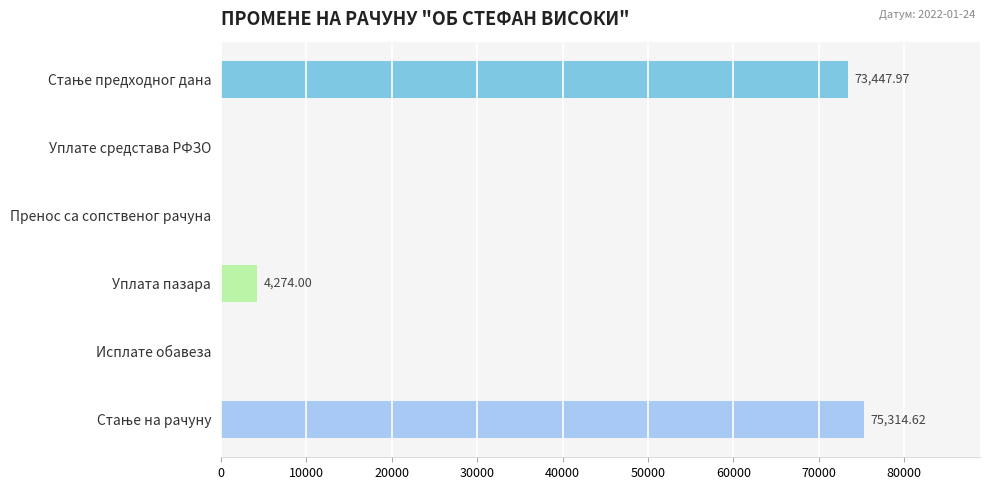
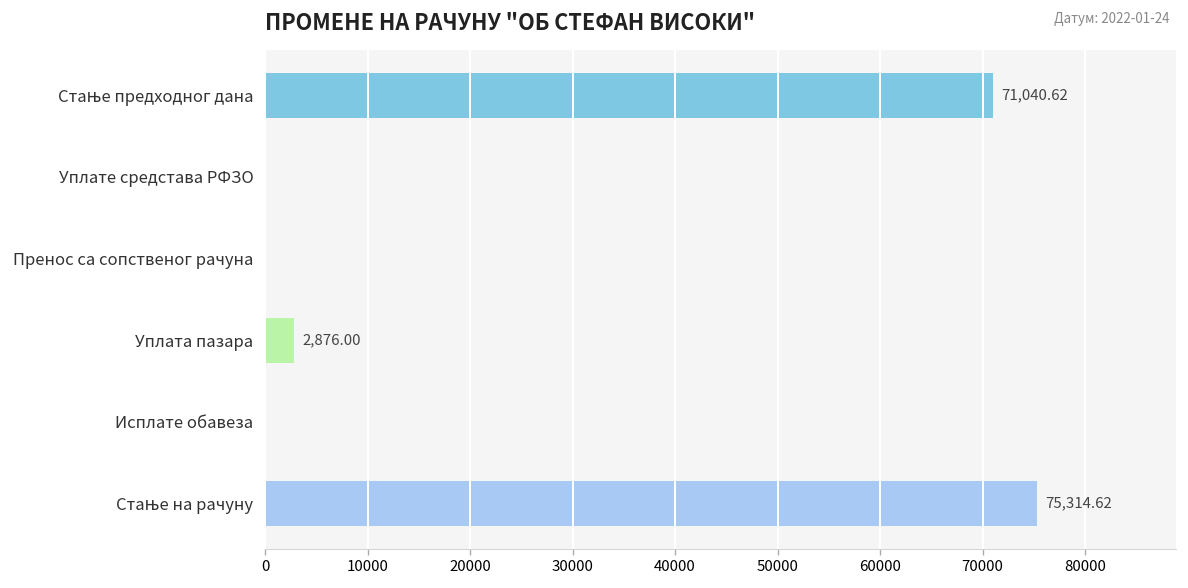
Стање предходног дана: 73,447.97 -> 71,040.62
Уплата пазара: 4,274.00 -> 2,876.00
